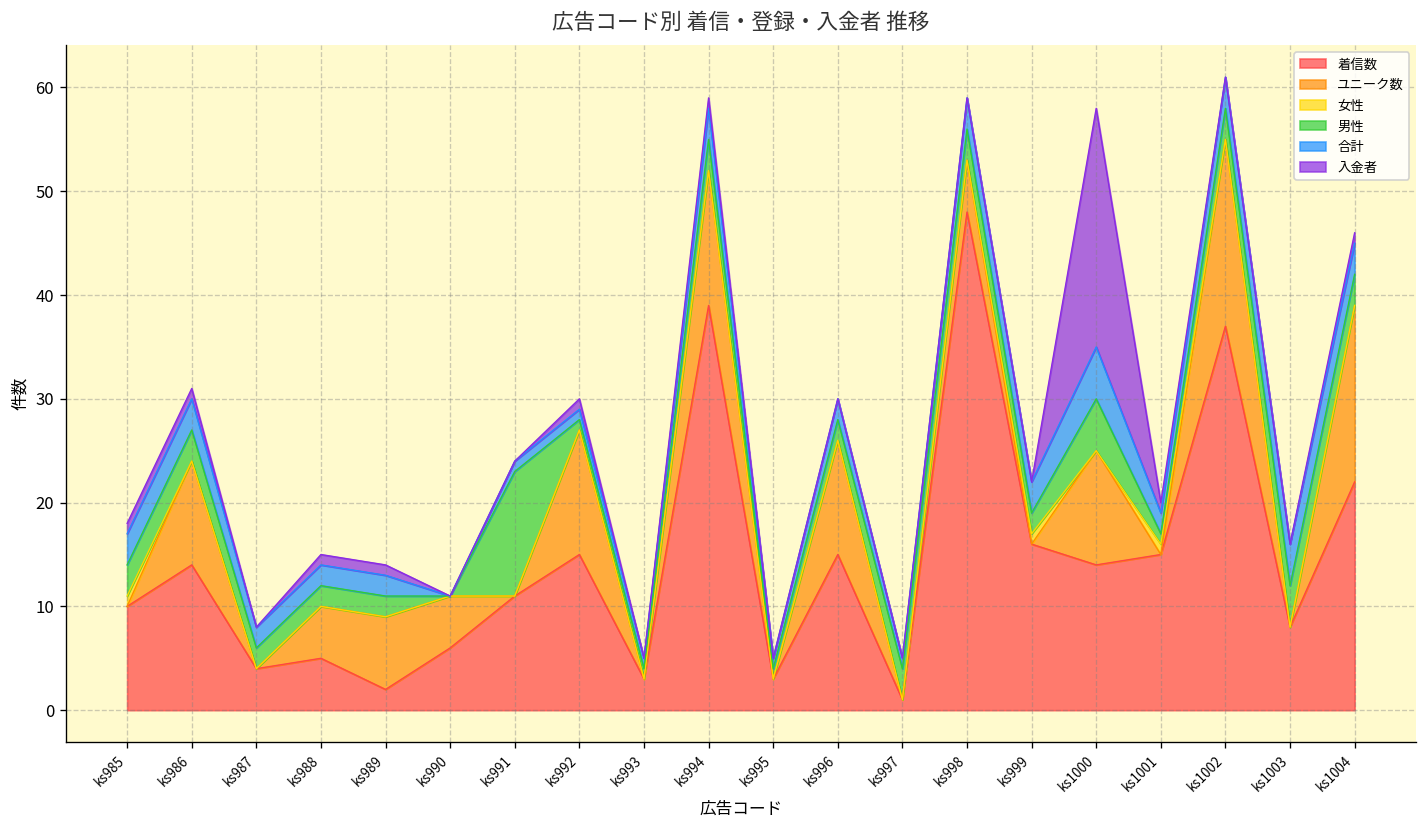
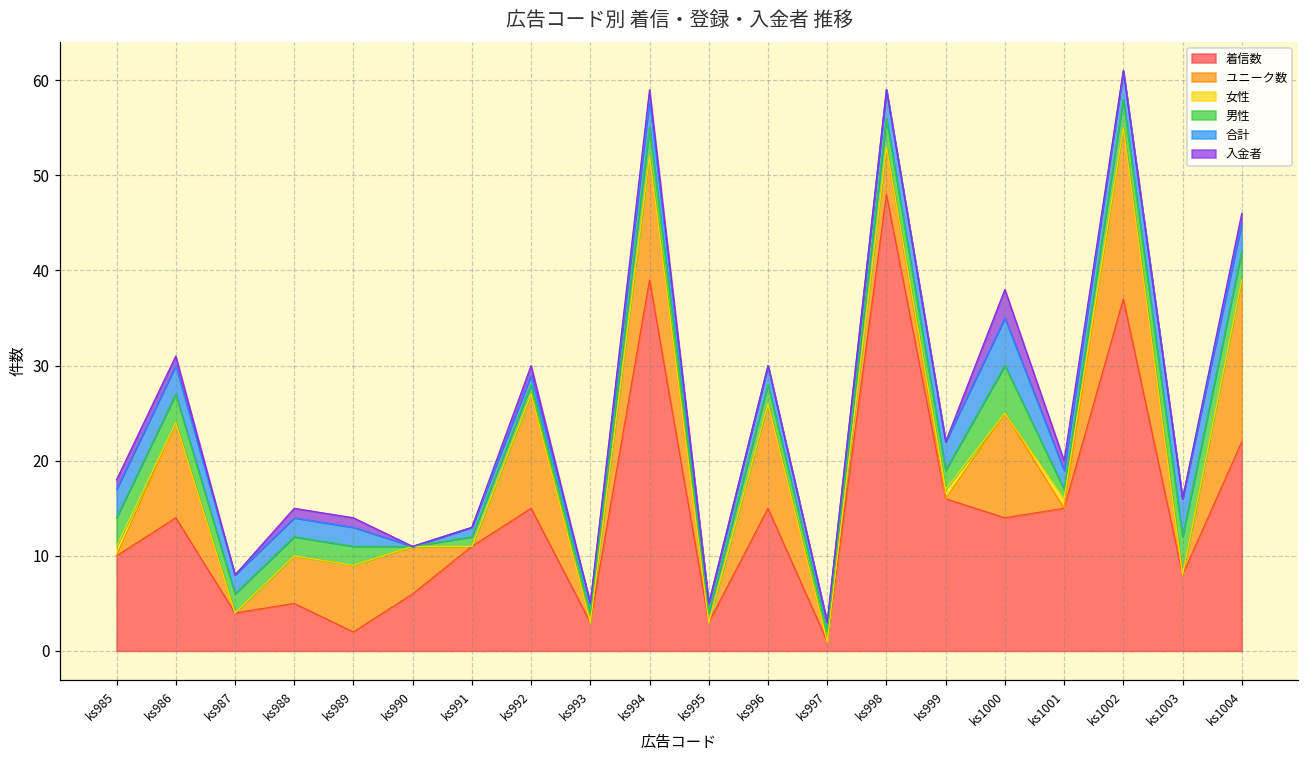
男性, ks991: 12 -> 1
男性, ks997: 3 -> 1
入金者, ks1000: 23 -> 3
